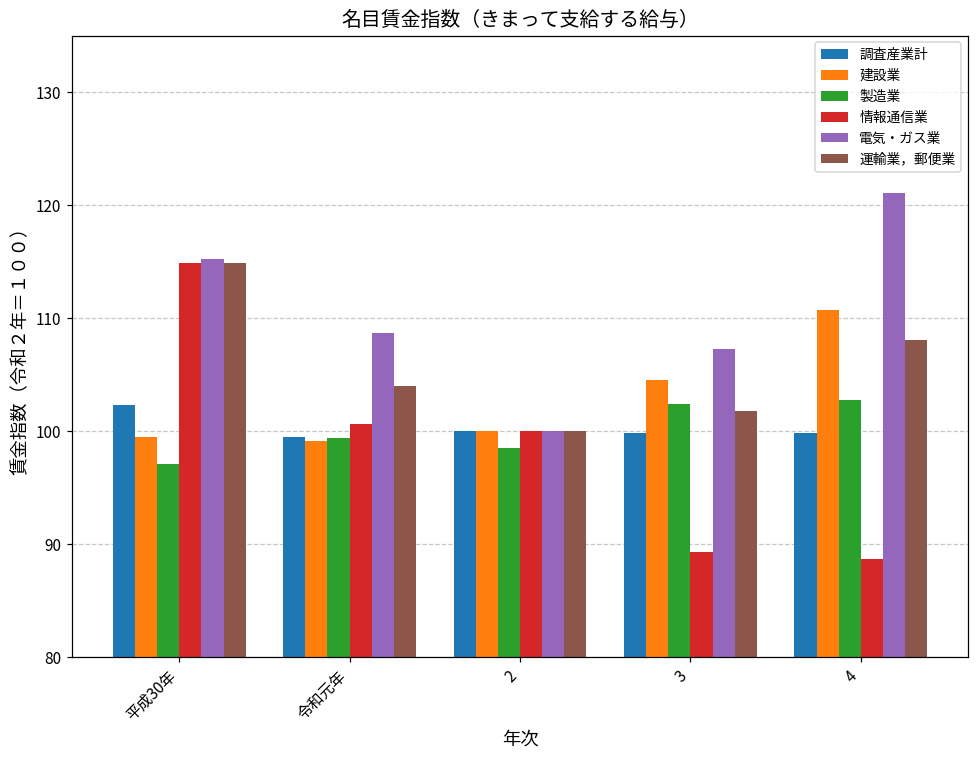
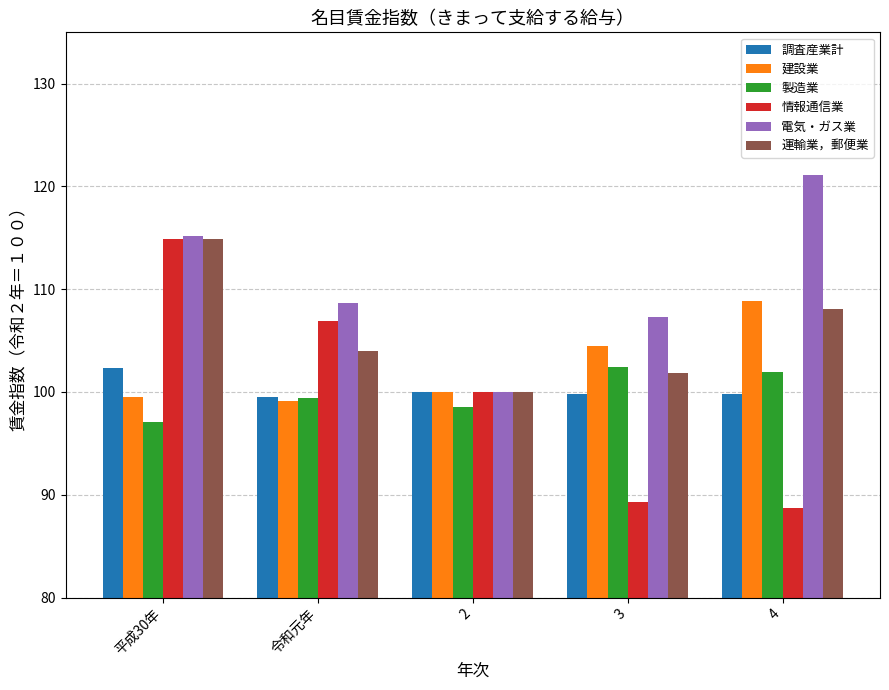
情報通信業, 令和元年: 100.6 -> 106.9
建設業, 4: 110.7 -> 108.9
製造業, 4: 102.8 -> 101.9
